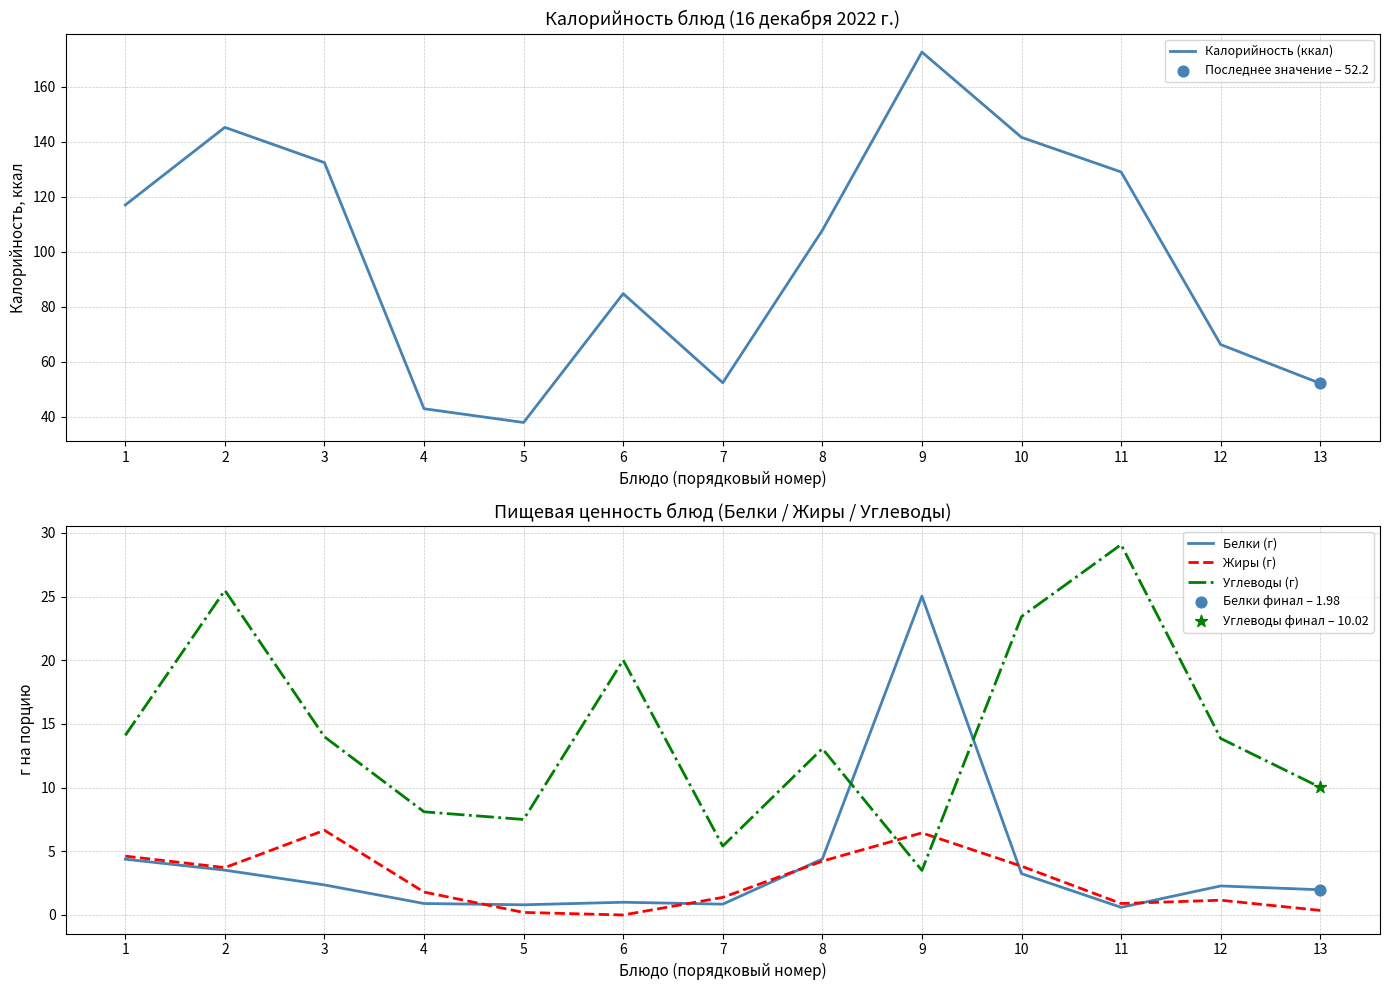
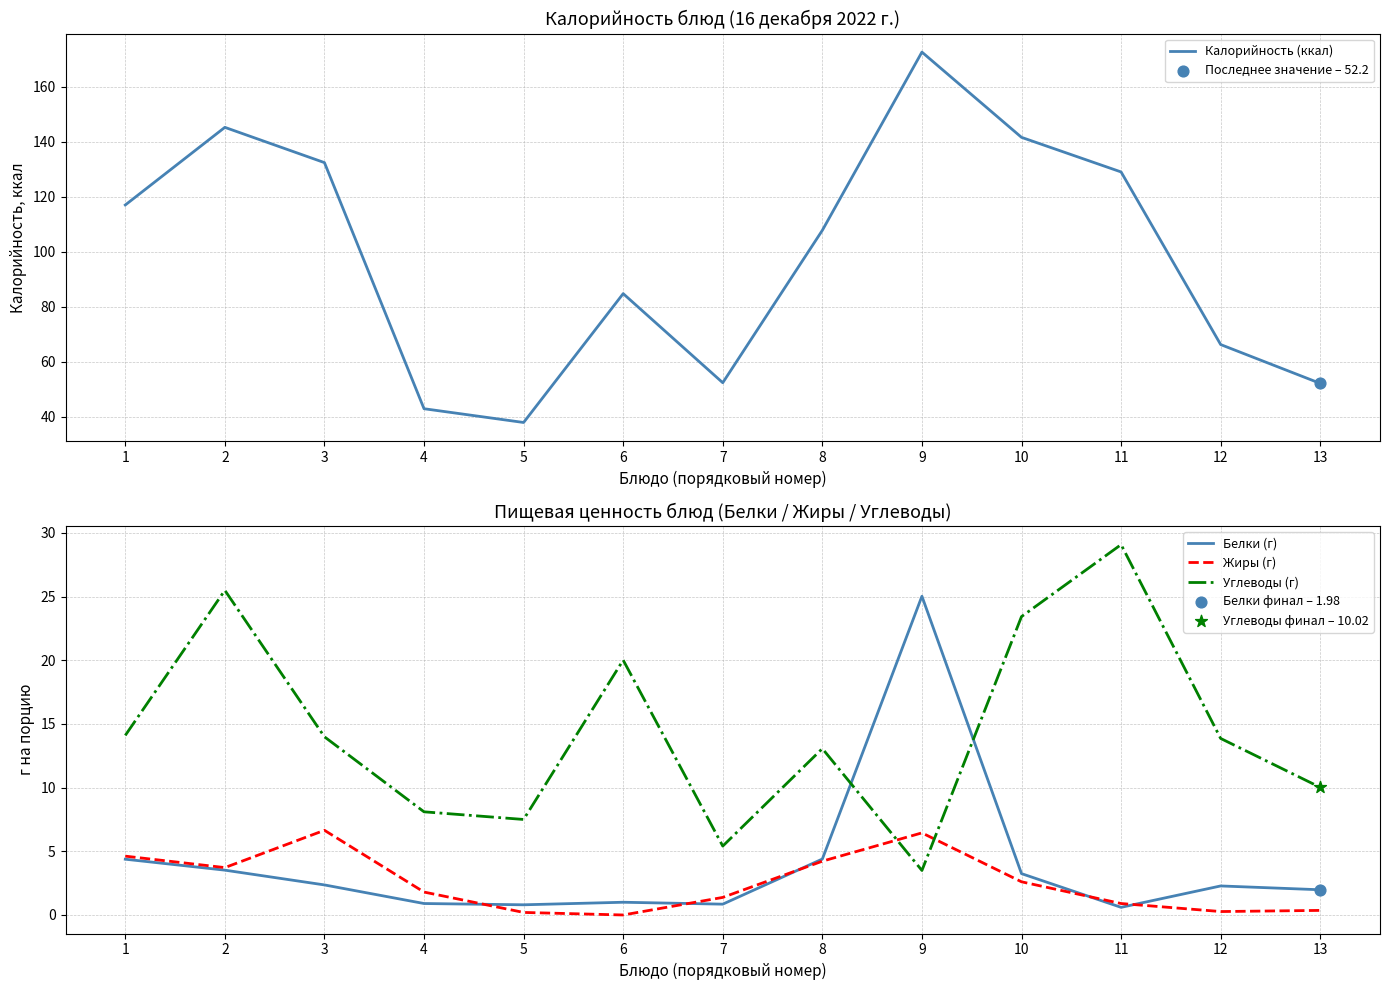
Пищевая ценность блюд (Белки / Жиры / Углеводы), Жиры (г), 10: 3.8 -> 2.6
Пищевая ценность блюд (Белки / Жиры / Углеводы), Жиры (г), 12: 1.2 -> 0.3
